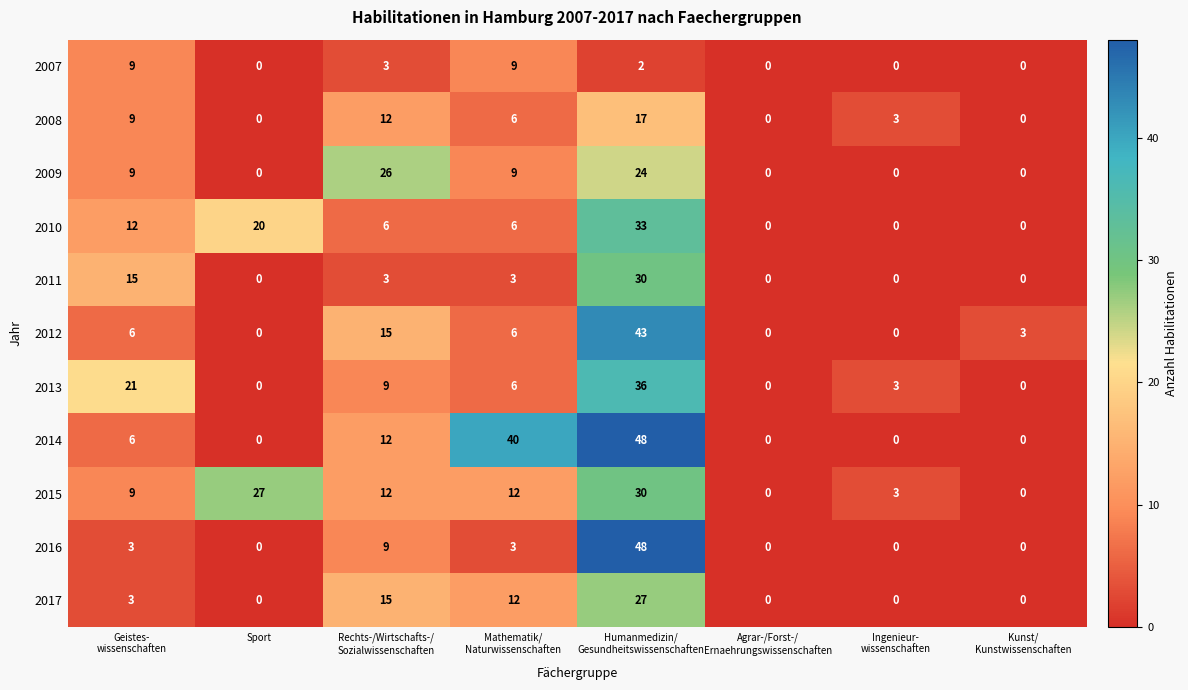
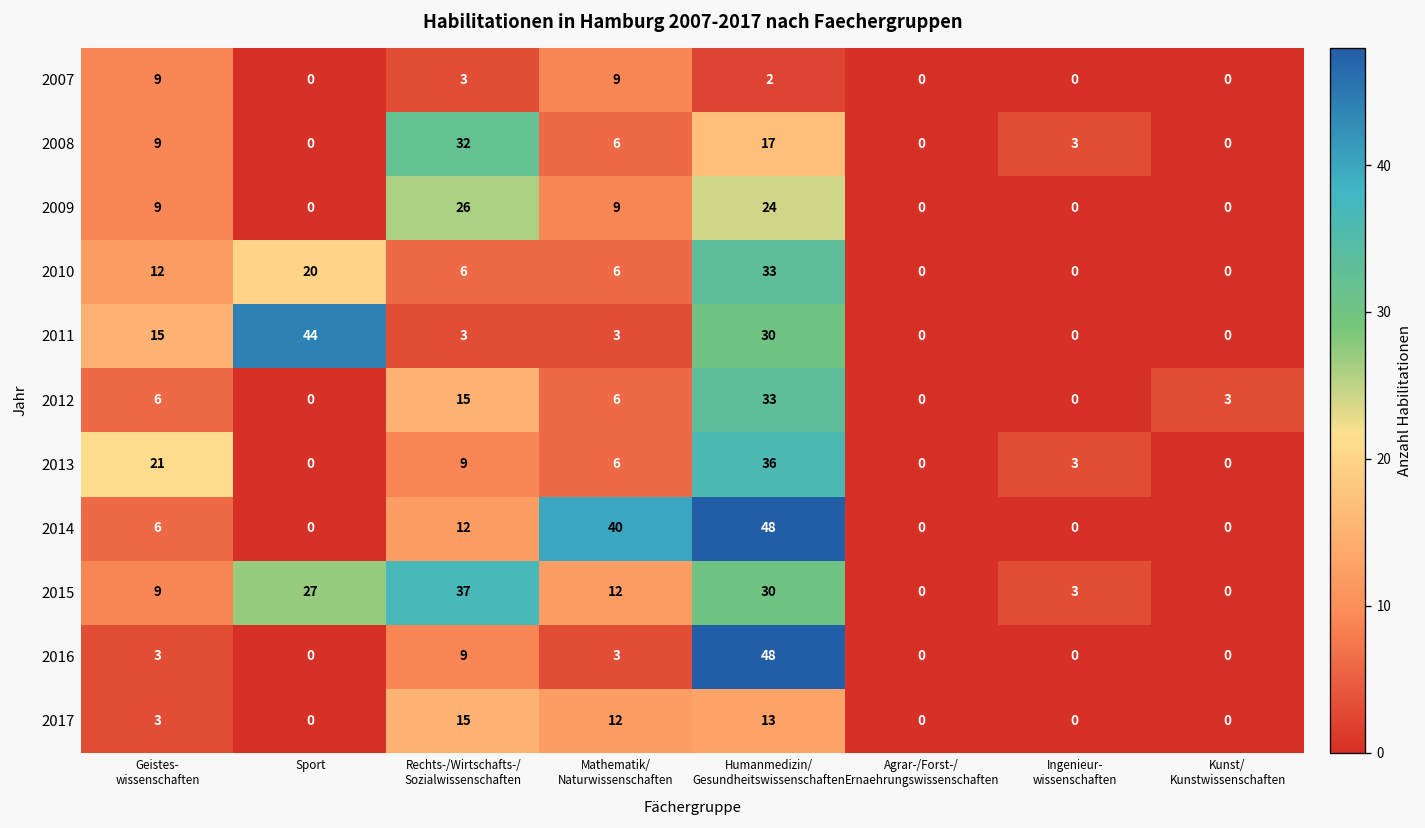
2008, Rechts-/Wirtschafts-/ Sozialwissenschaften: 12 -> 32
2011, Sport: 0 -> 44
2012, Humanmedizin/ Gesundheitswissenschaften: 43 -> 33
2015, Rechts-/Wirtschafts-/ Sozialwissenschaften: 12 -> 37
2017, Humanmedizin/ Gesundheitswissenschaften: 27 -> 13
